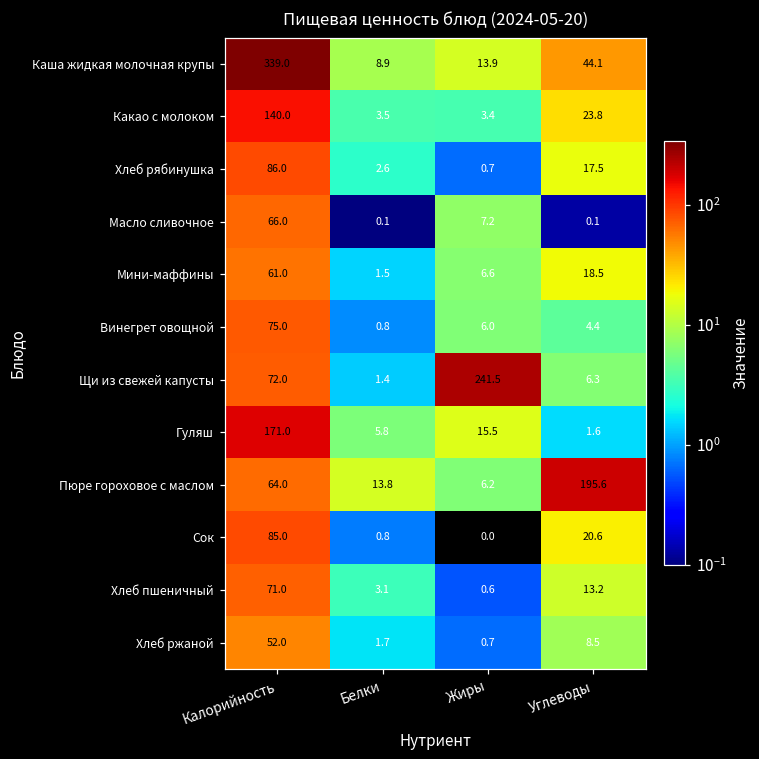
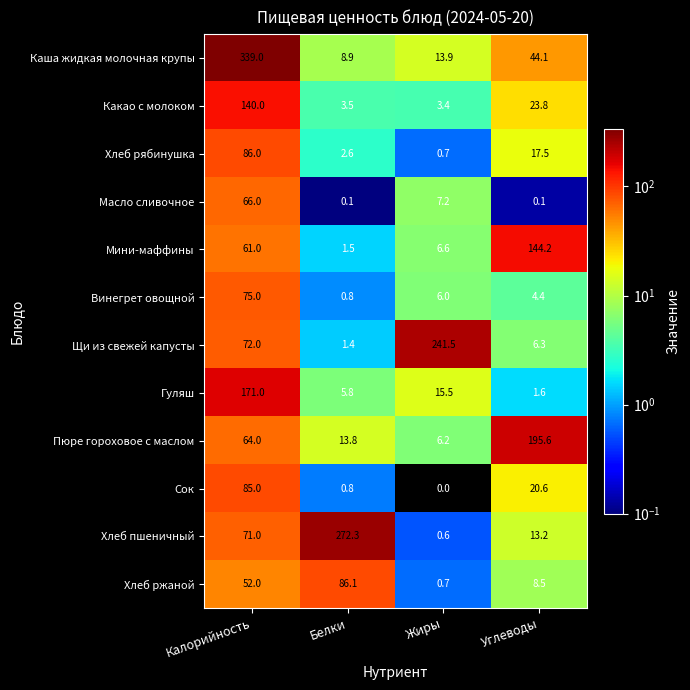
Мини-маффины, Углеводы: 18.5 -> 144.2
Хлеб пшеничный, Белки: 3.1 -> 272.3
Хлеб ржаной, Белки: 1.7 -> 86.1
